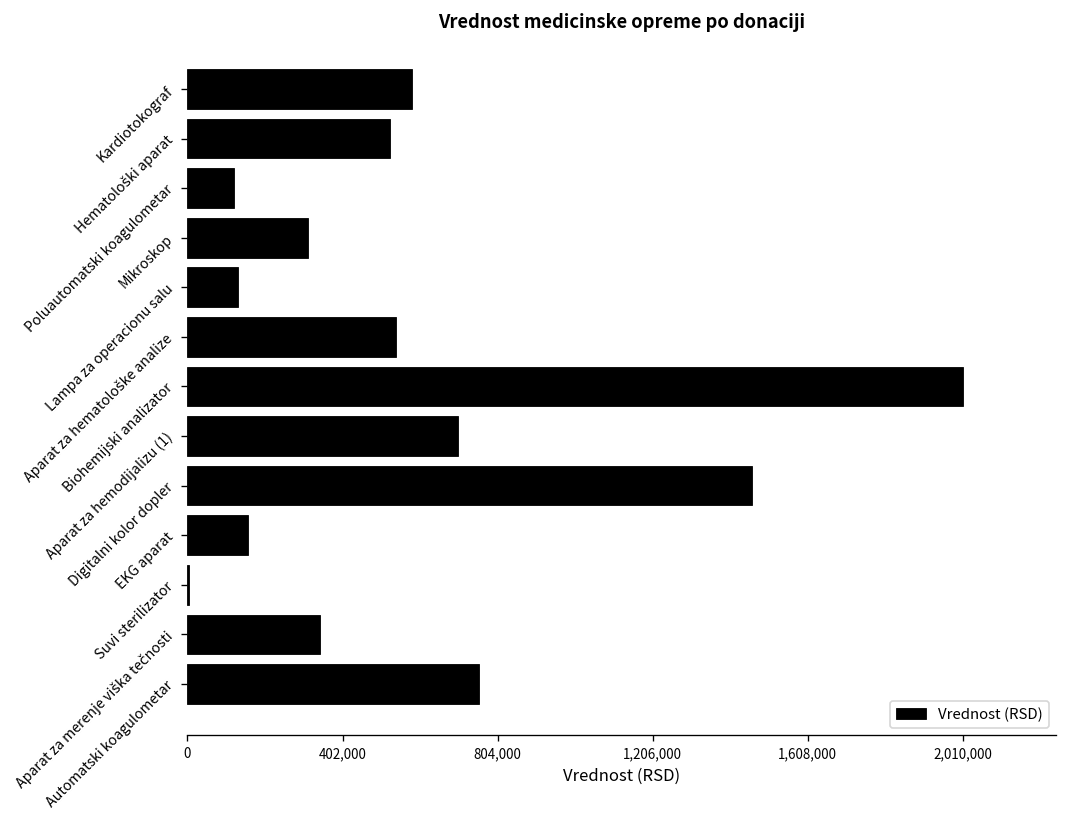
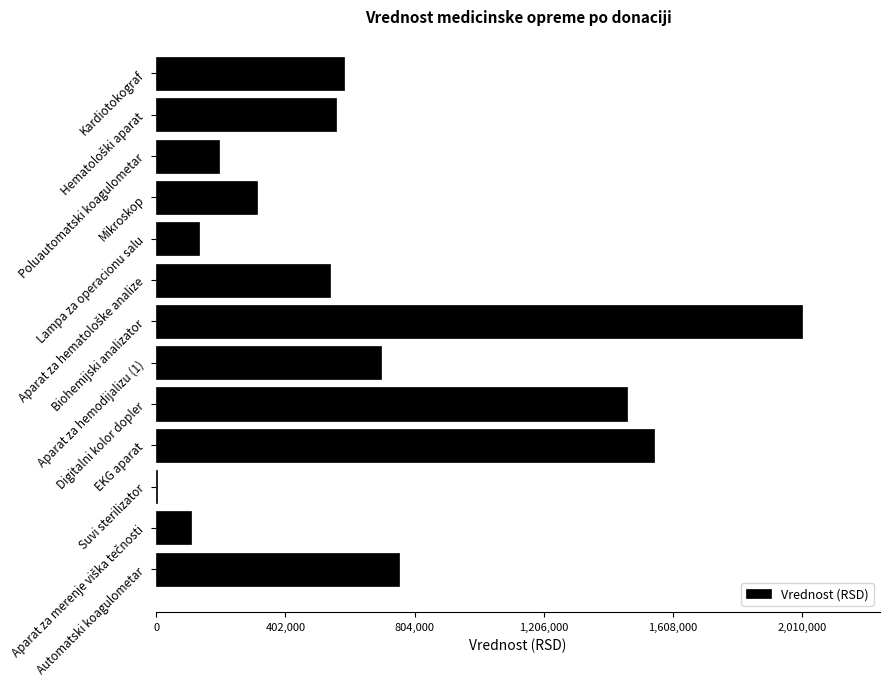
Hematološki aparat: 520,000 -> 560,000
Poluautomatski koagulometar: 120,000 -> 190,000
EKG aparat: 160,000 -> 1,550,000
Aparat za merenje viška tečnosti: 340,000 -> 110,000
